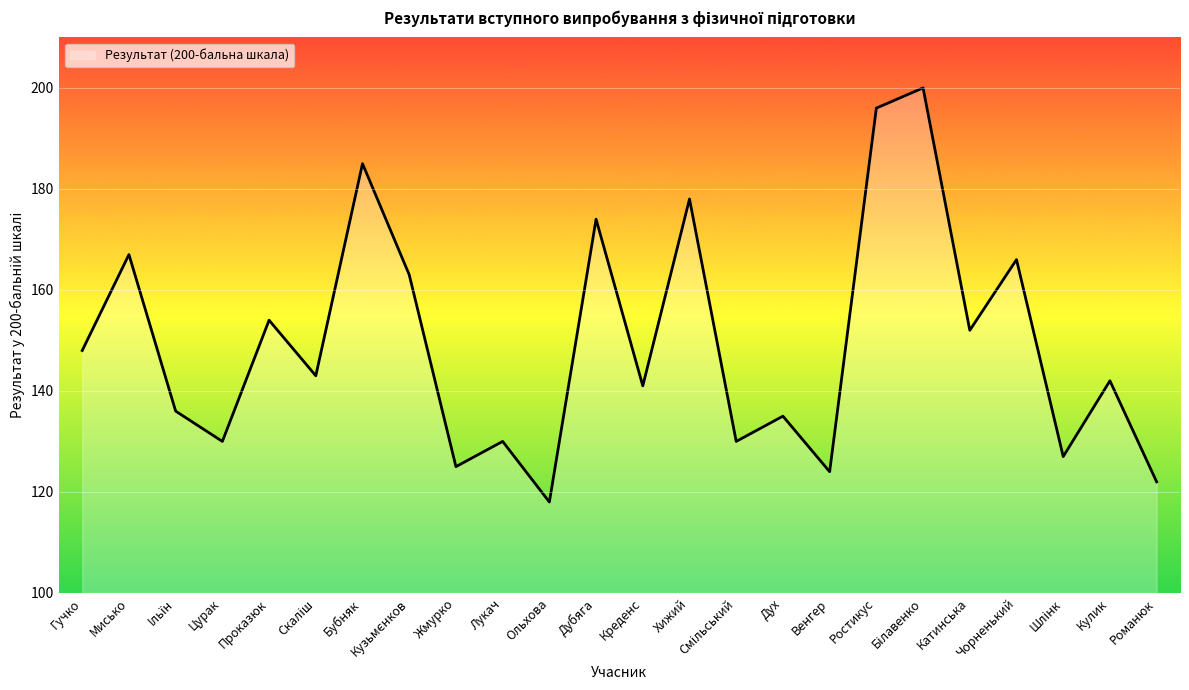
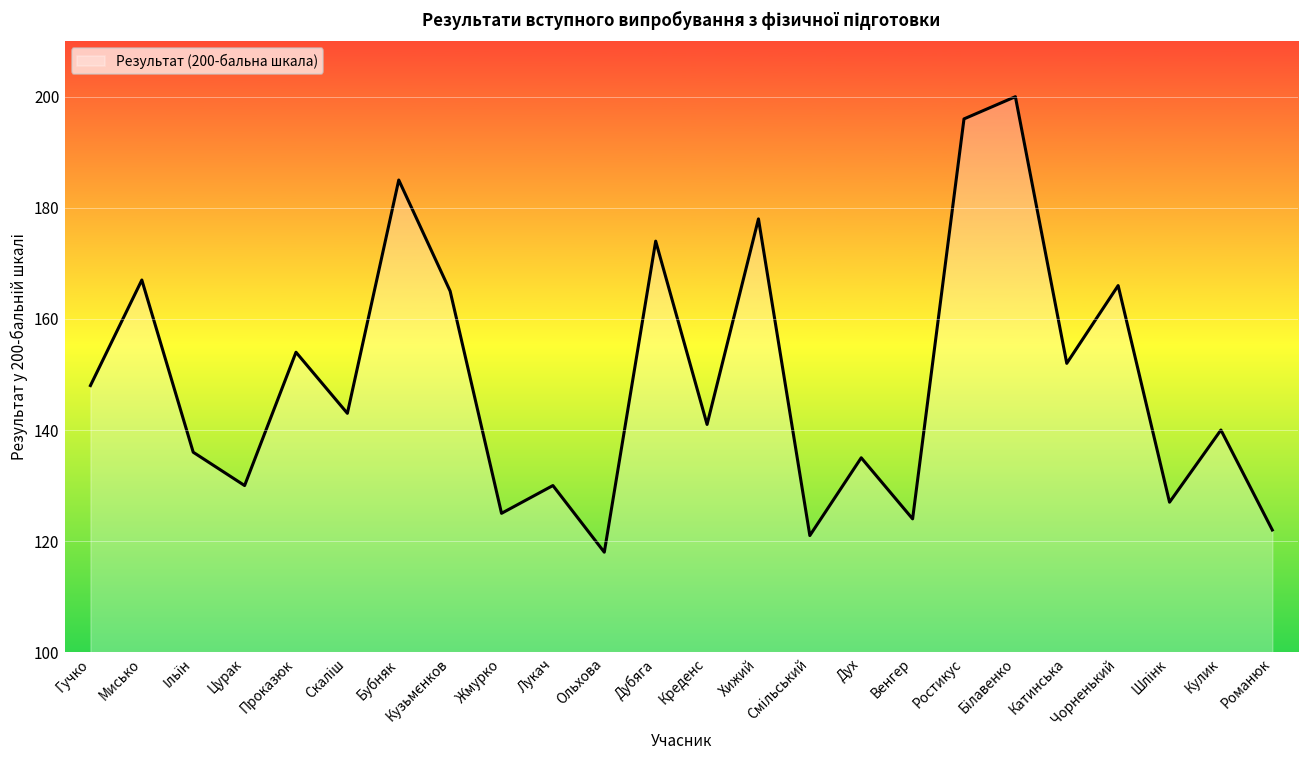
Кузьмєнков: 163 -> 165
Смільський: 130 -> 121
Кулик: 142 -> 140
